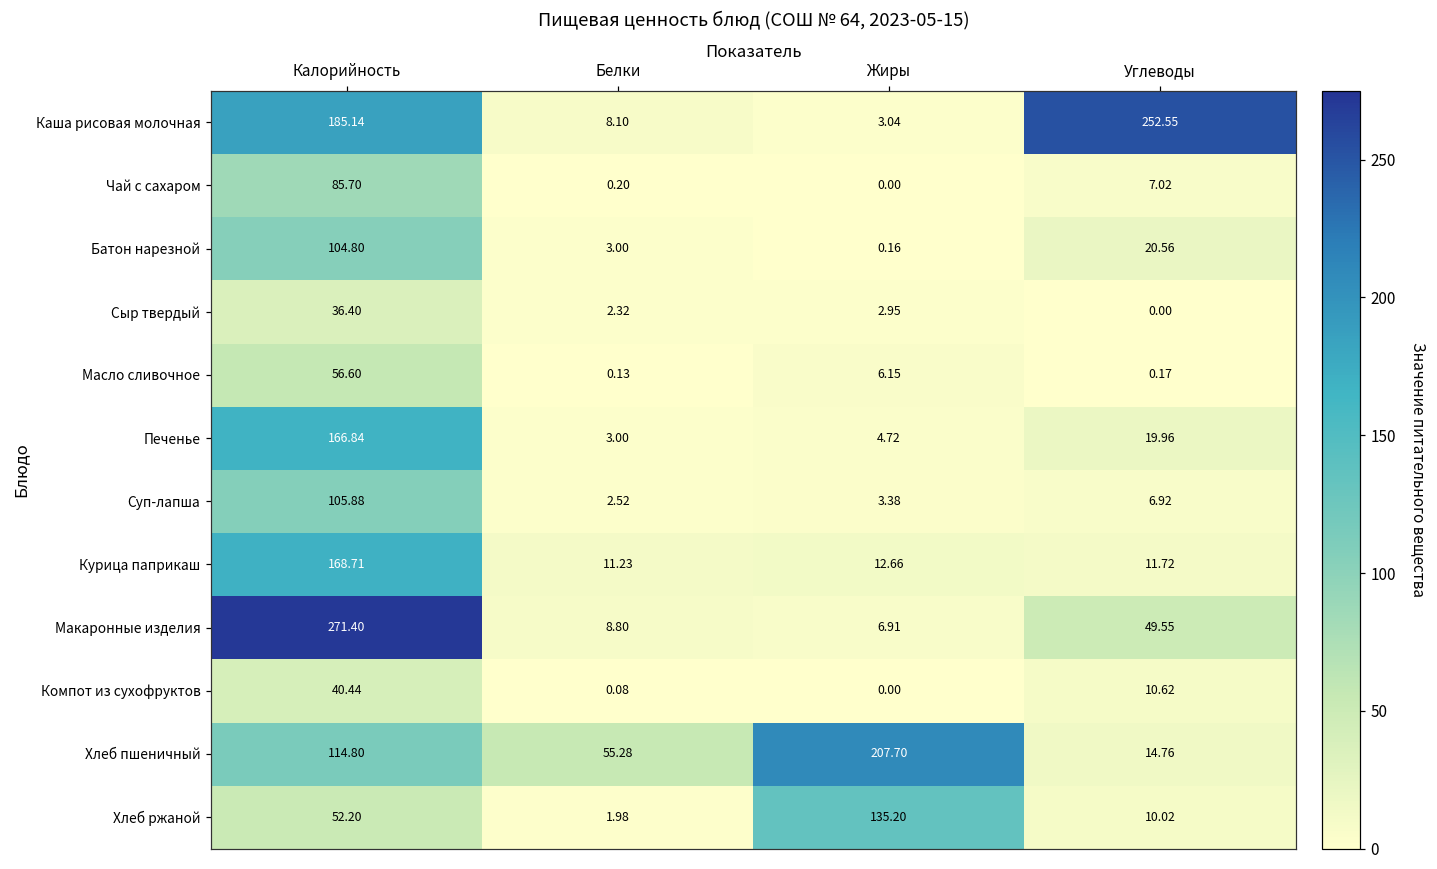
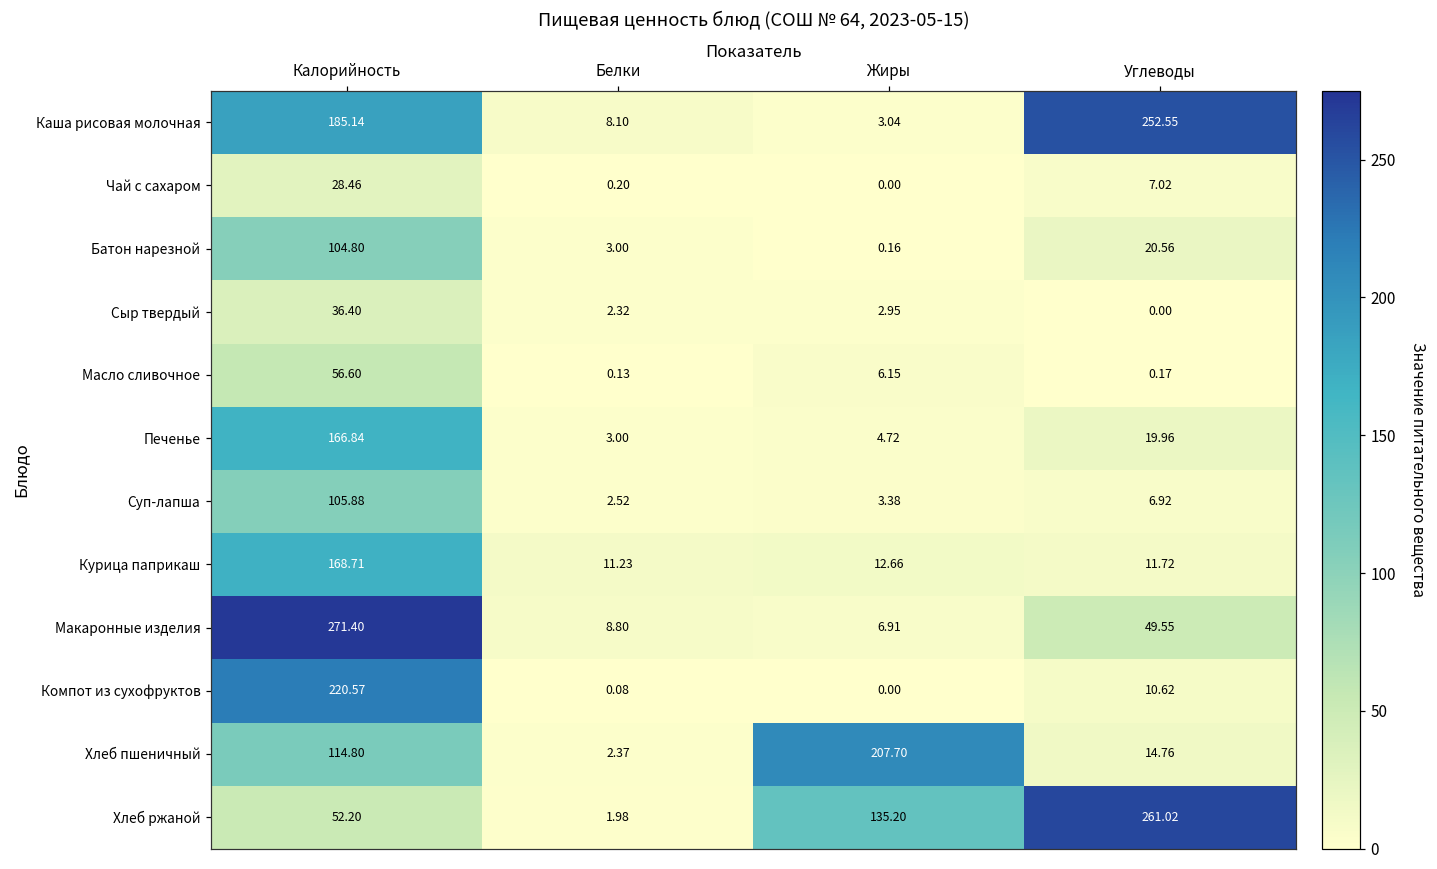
Чай с сахаром, Калорийность: 85.70 -> 28.46
Компот из сухофруктов, Калорийность: 40.44 -> 220.57
Хлеб пшеничный, Белки: 55.28 -> 2.37
Хлеб ржаной, Углеводы: 10.02 -> 261.02
